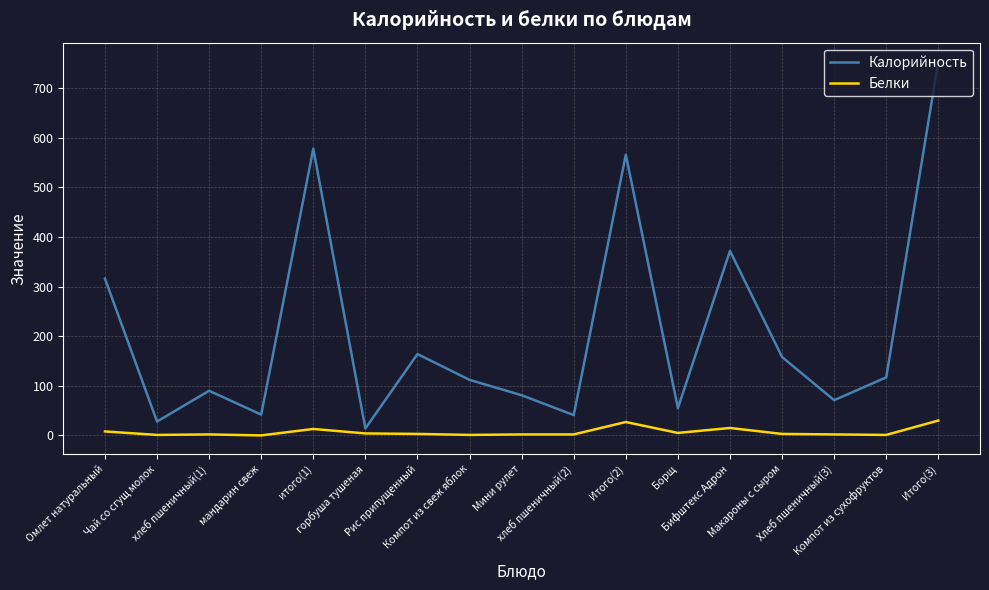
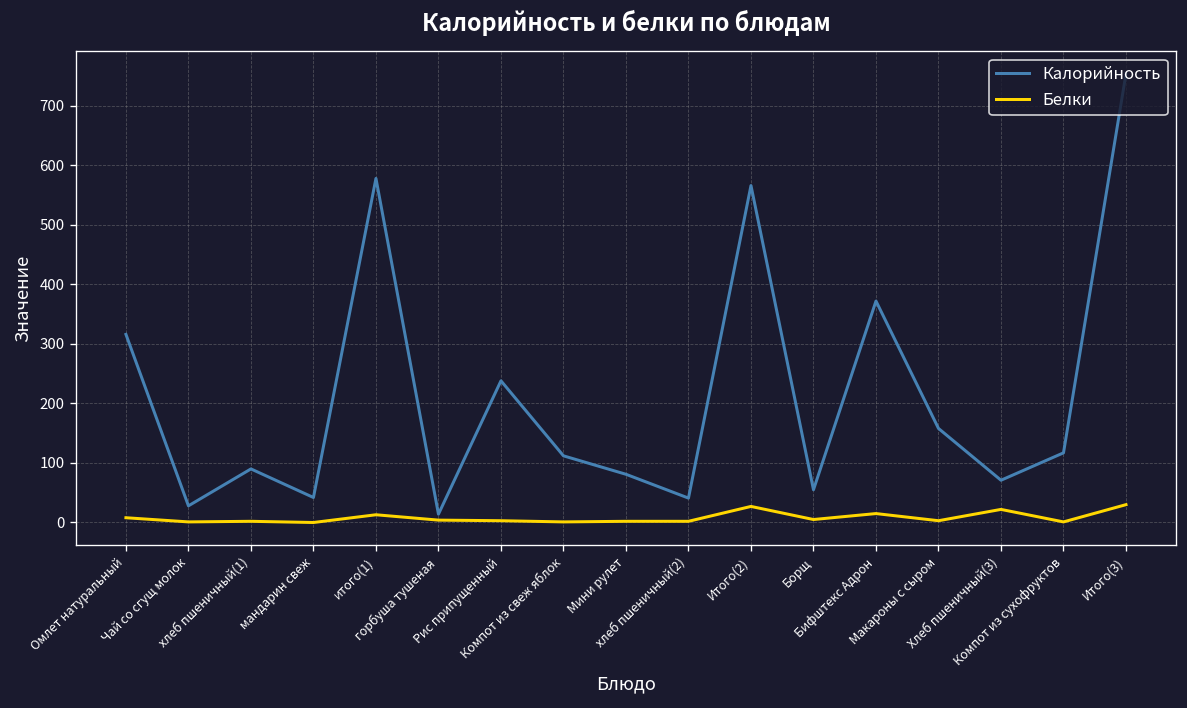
Калорийность, Рис припущенный: 160 -> 240
Белки, Хлеб пшеничный(3): 0 -> 20
